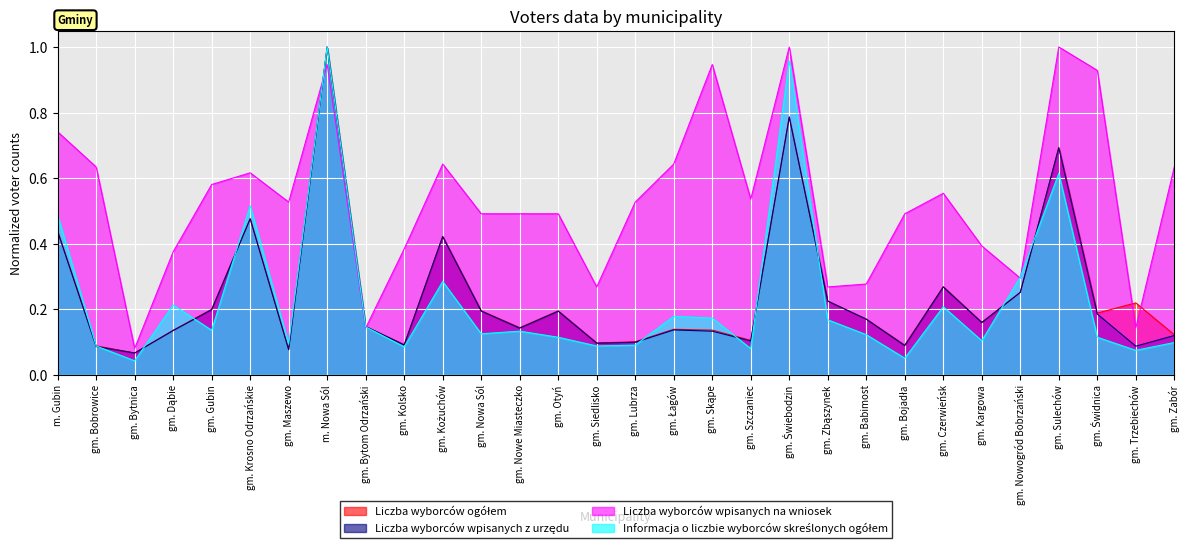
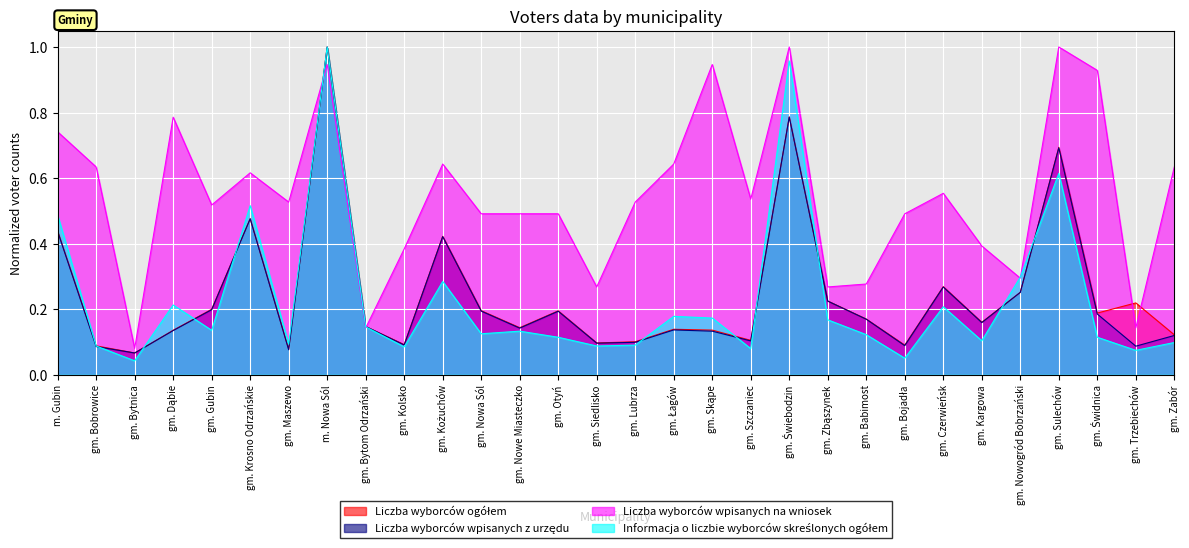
Liczba wyborców wpisanych na wniosek, gm. Dąbie: 0.38 -> 0.79
Liczba wyborców wpisanych na wniosek, gm. Gubin: 0.58 -> 0.52
